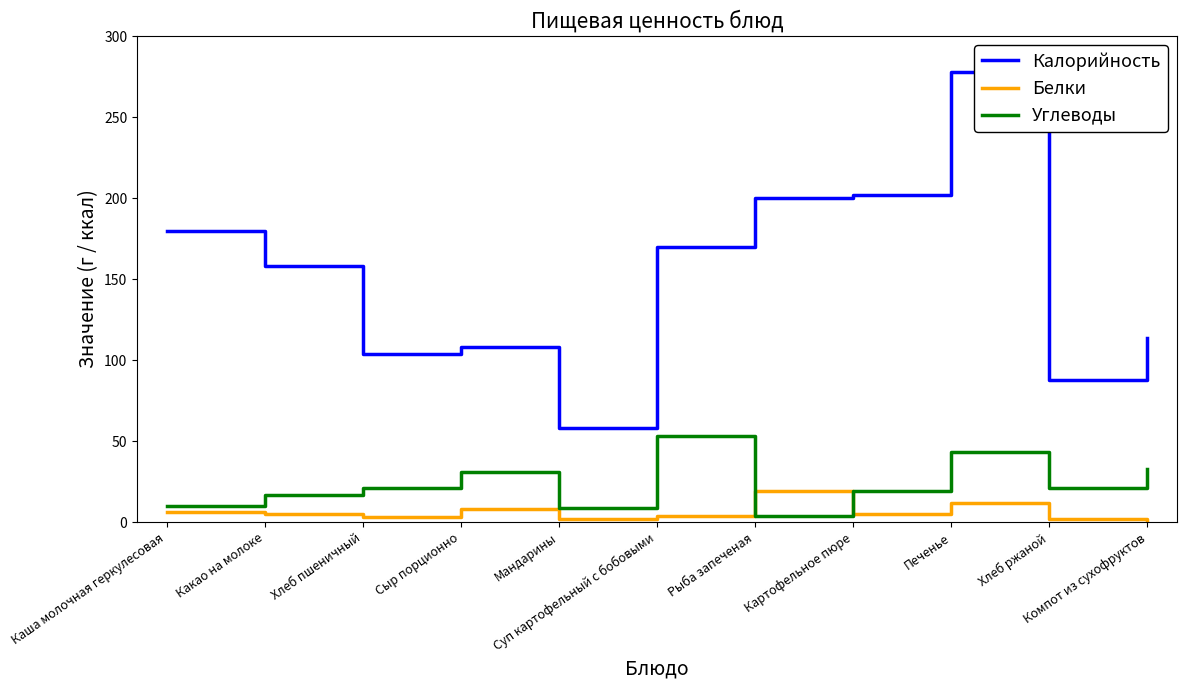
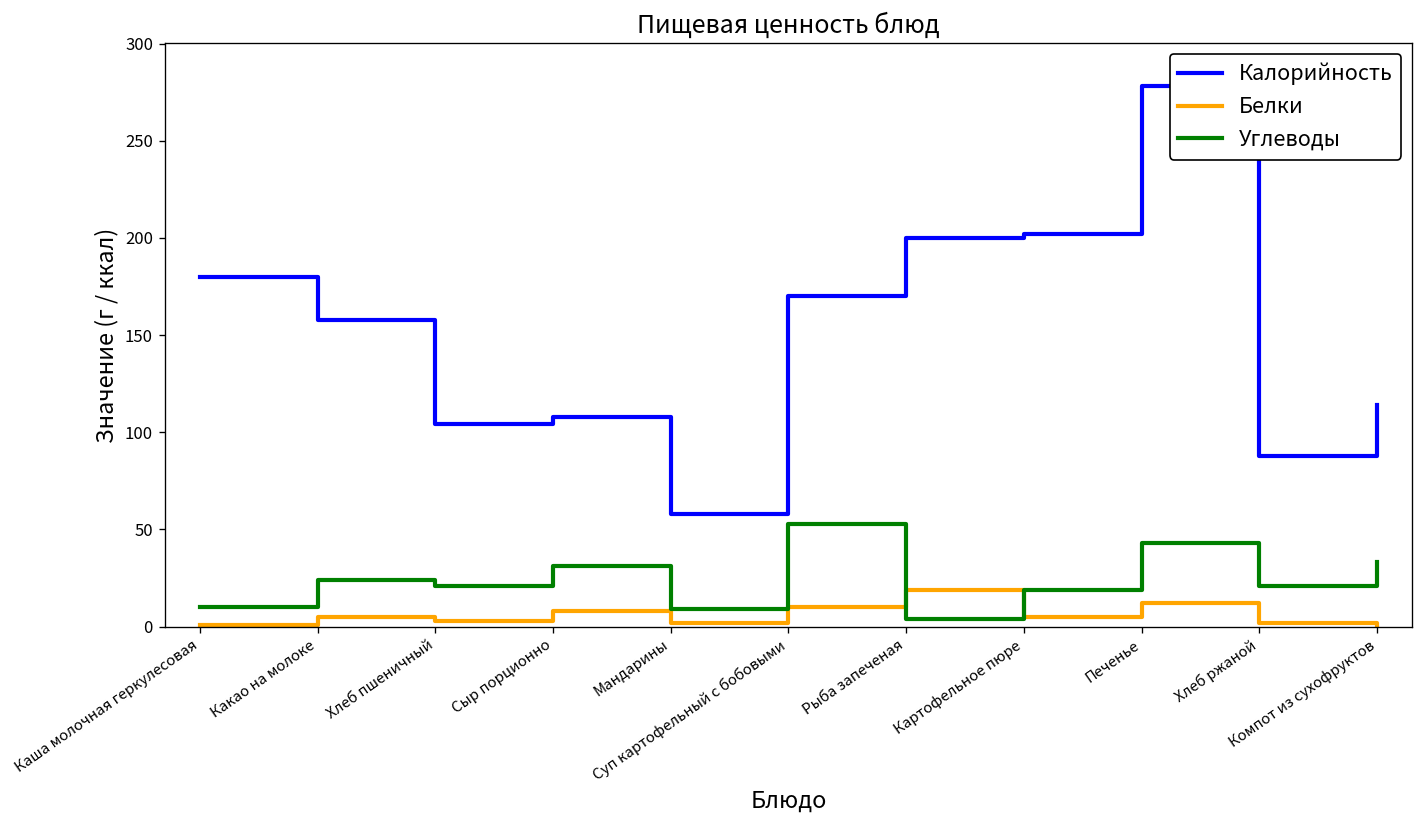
Белки, Каша молочная геркулесовая: 6 -> 1
Углеводы, Какао на молоке: 17 -> 24
Белки, Суп картофельный с бобовыми: 4 -> 10
